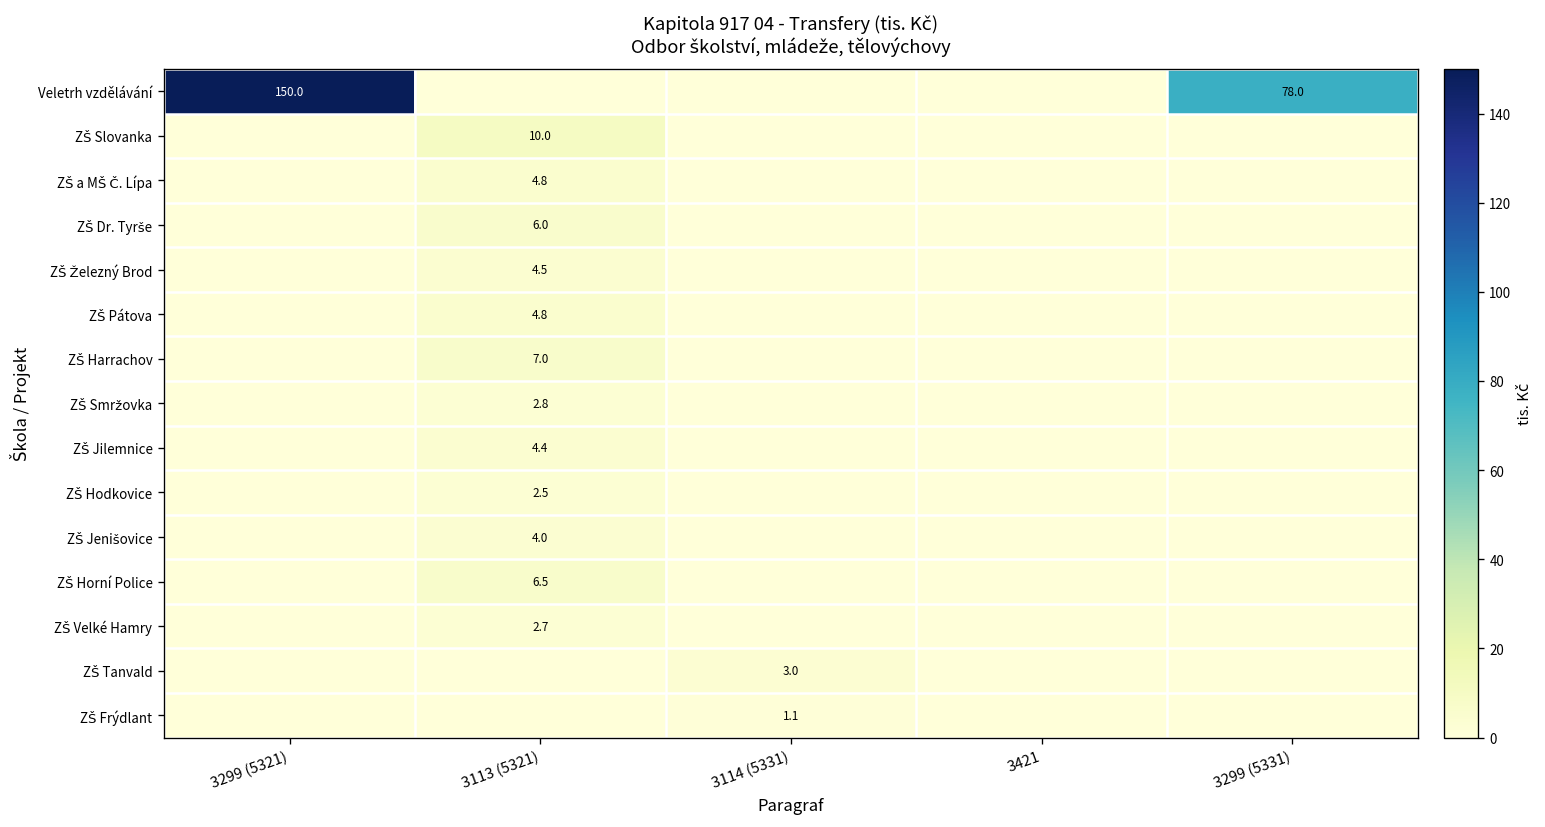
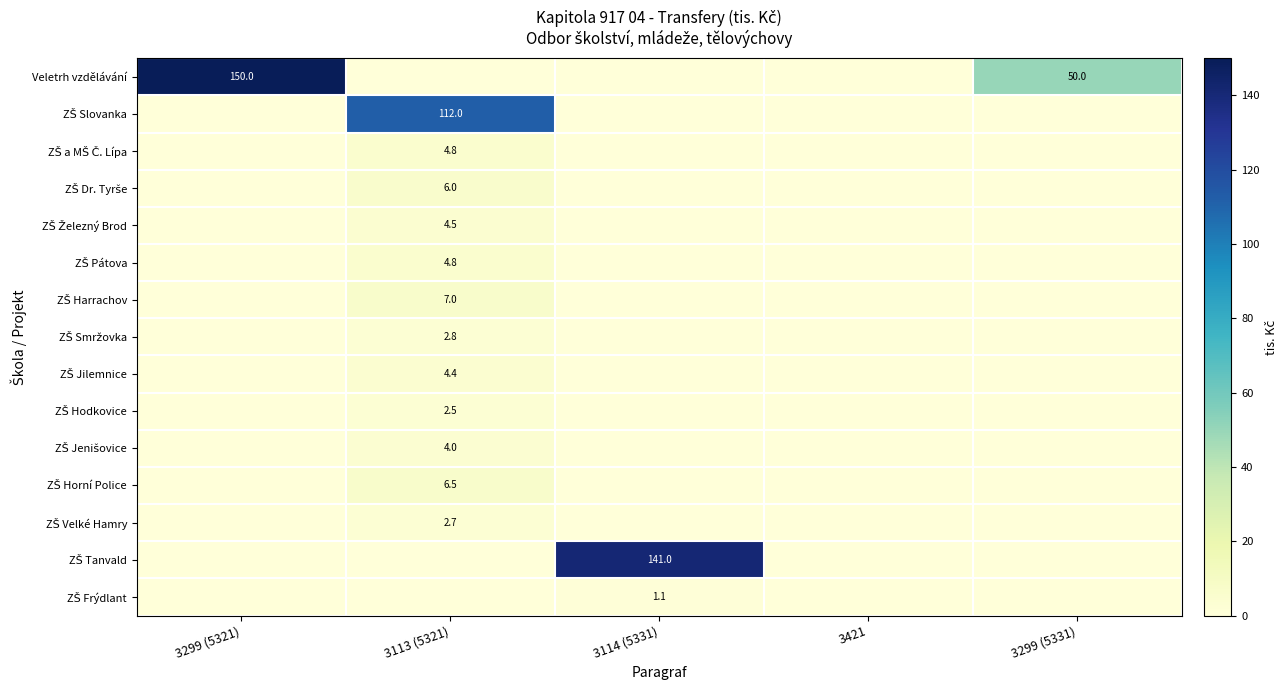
Veletrh vzdělávání, 3299 (5331): 78.0 -> 50.0
ZŠ Slovanka, 3113 (5321): 10.0 -> 112.0
ZŠ Tanvald, 3114 (5331): 3.0 -> 141.0
